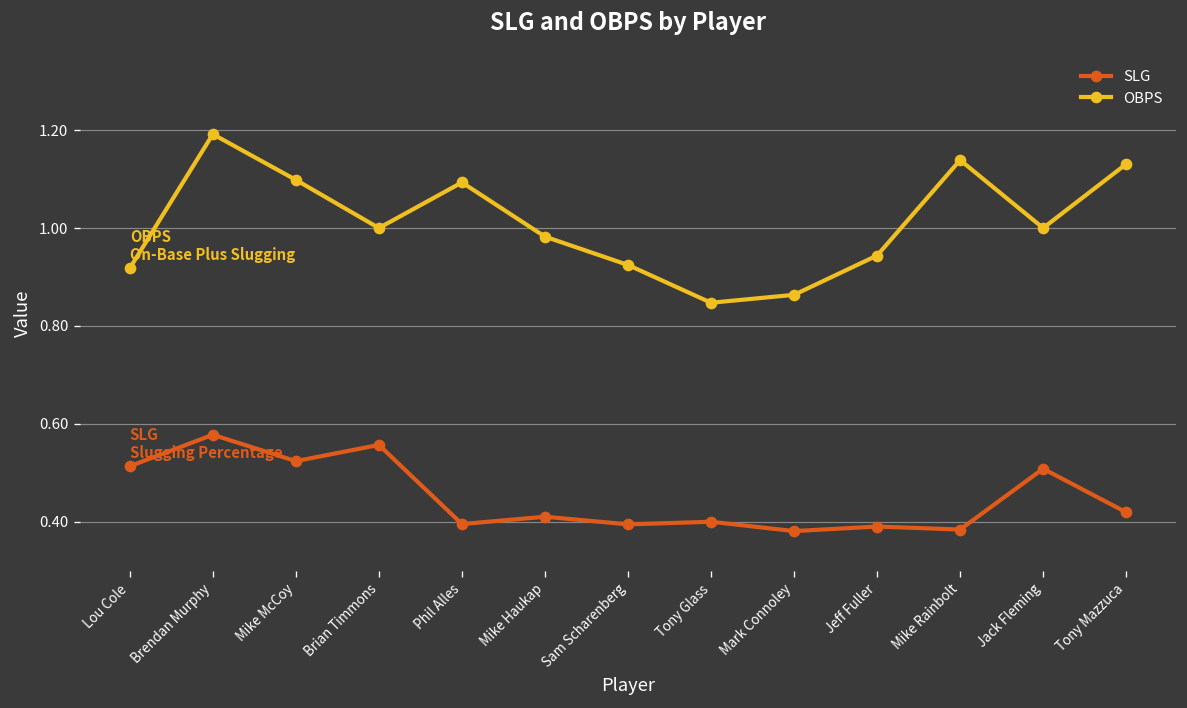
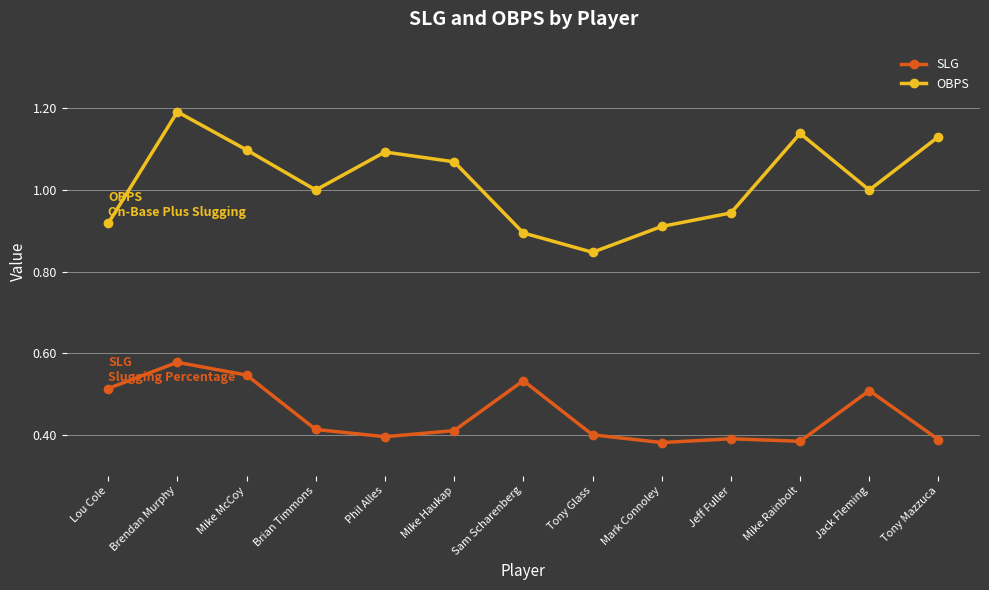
SLG, Mike McCoy: 0.52 -> 0.55
SLG, Brian Timmons: 0.56 -> 0.41
OBPS, Mike Haukap: 0.98 -> 1.07
SLG, Sam Scharenberg: 0.39 -> 0.53
OBPS, Sam Scharenberg: 0.92 -> 0.89
OBPS, Mark Connoley: 0.86 -> 0.91
SLG, Tony Mazzuca: 0.42 -> 0.39
